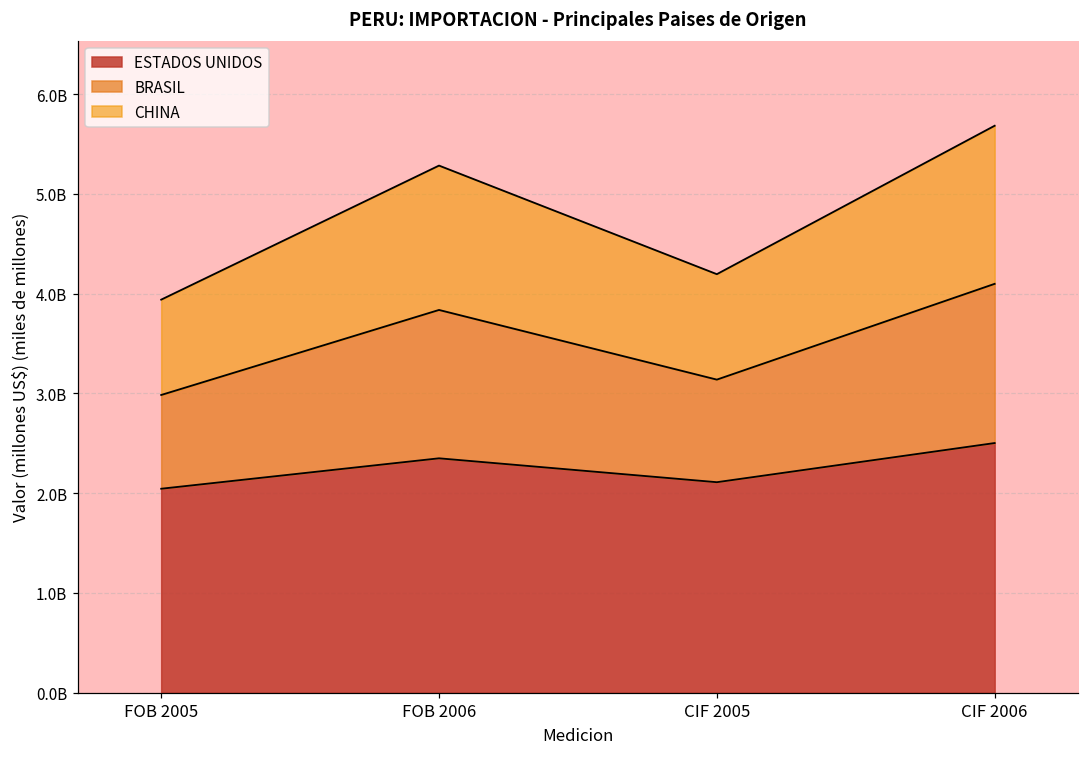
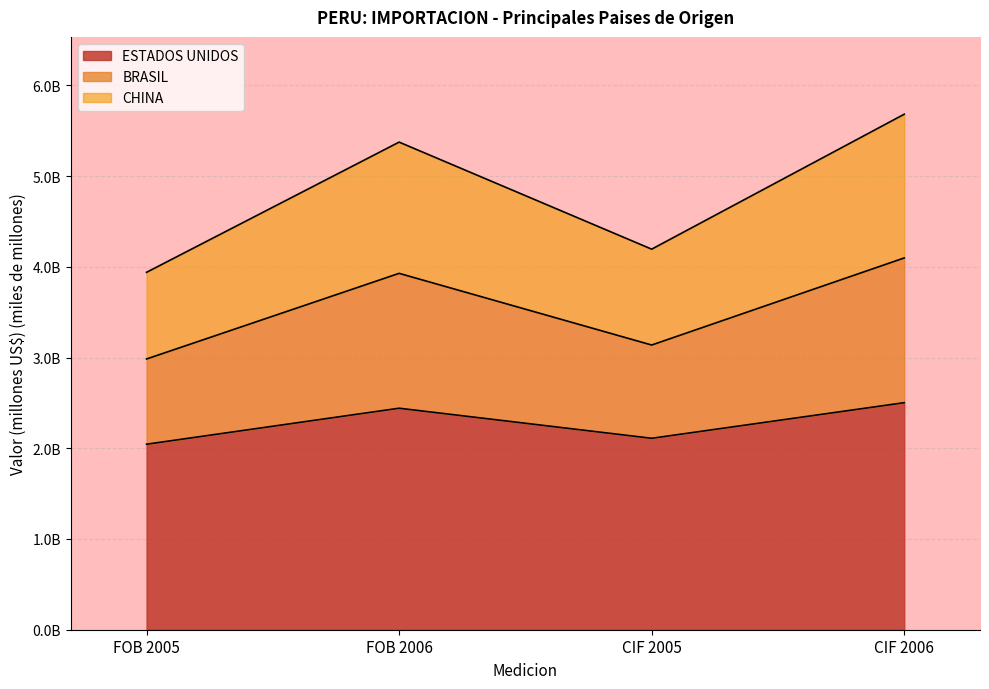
ESTADOS UNIDOS, FOB 2006: 2300000000 -> 2400000000
